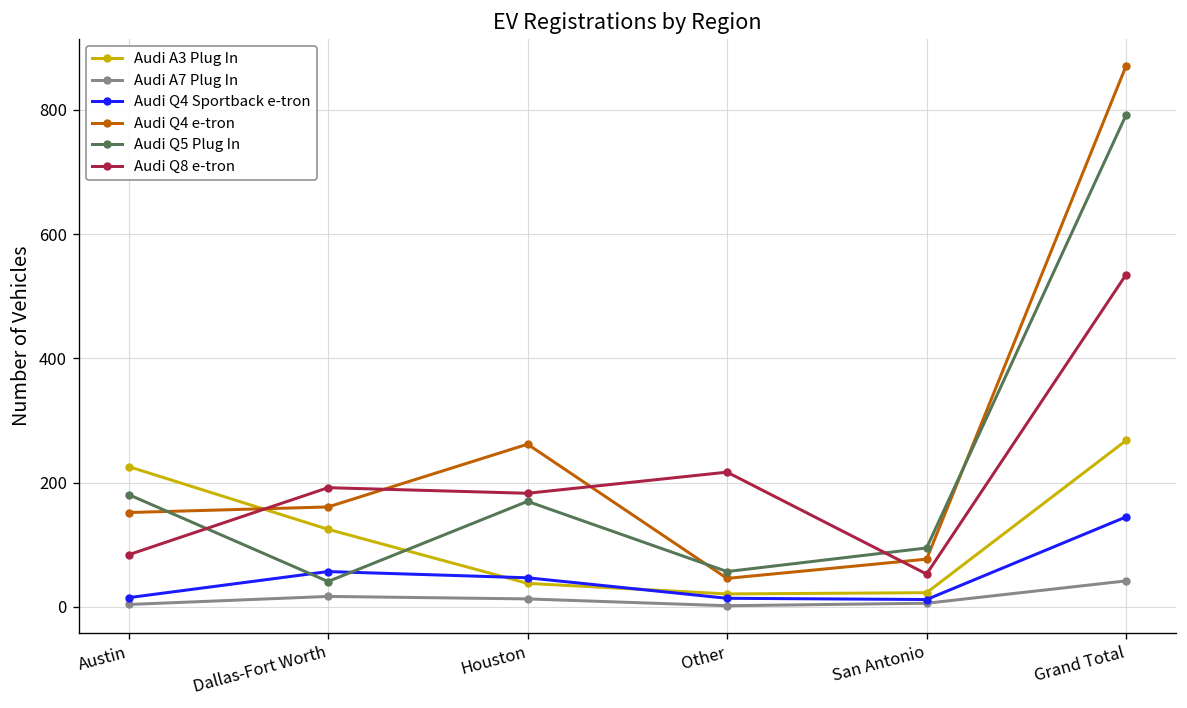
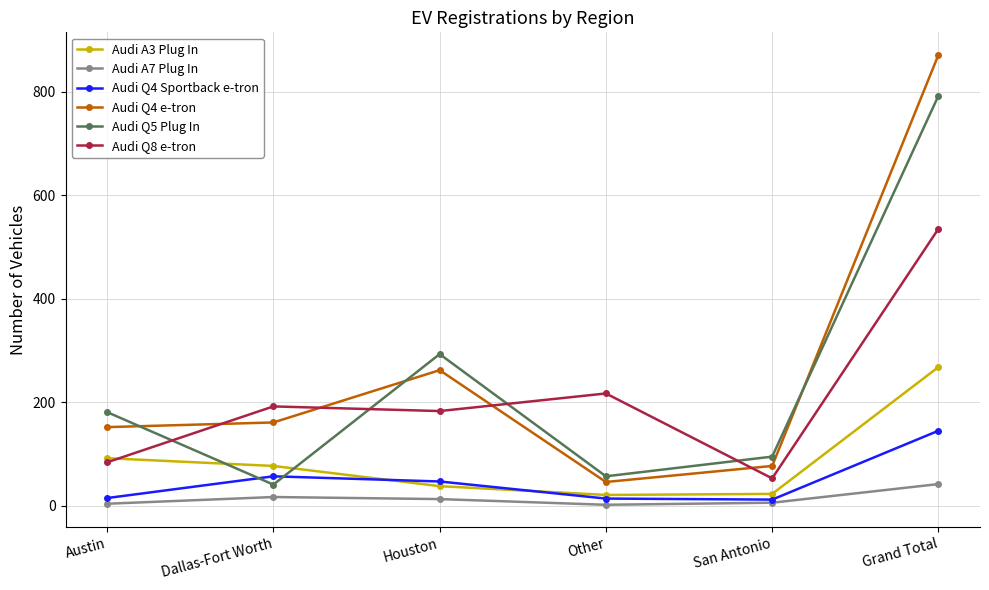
Audi A3 Plug In, Austin: 230 -> 90
Audi A3 Plug In, Dallas-Fort Worth: 130 -> 80
Audi Q5 Plug In, Houston: 170 -> 290
